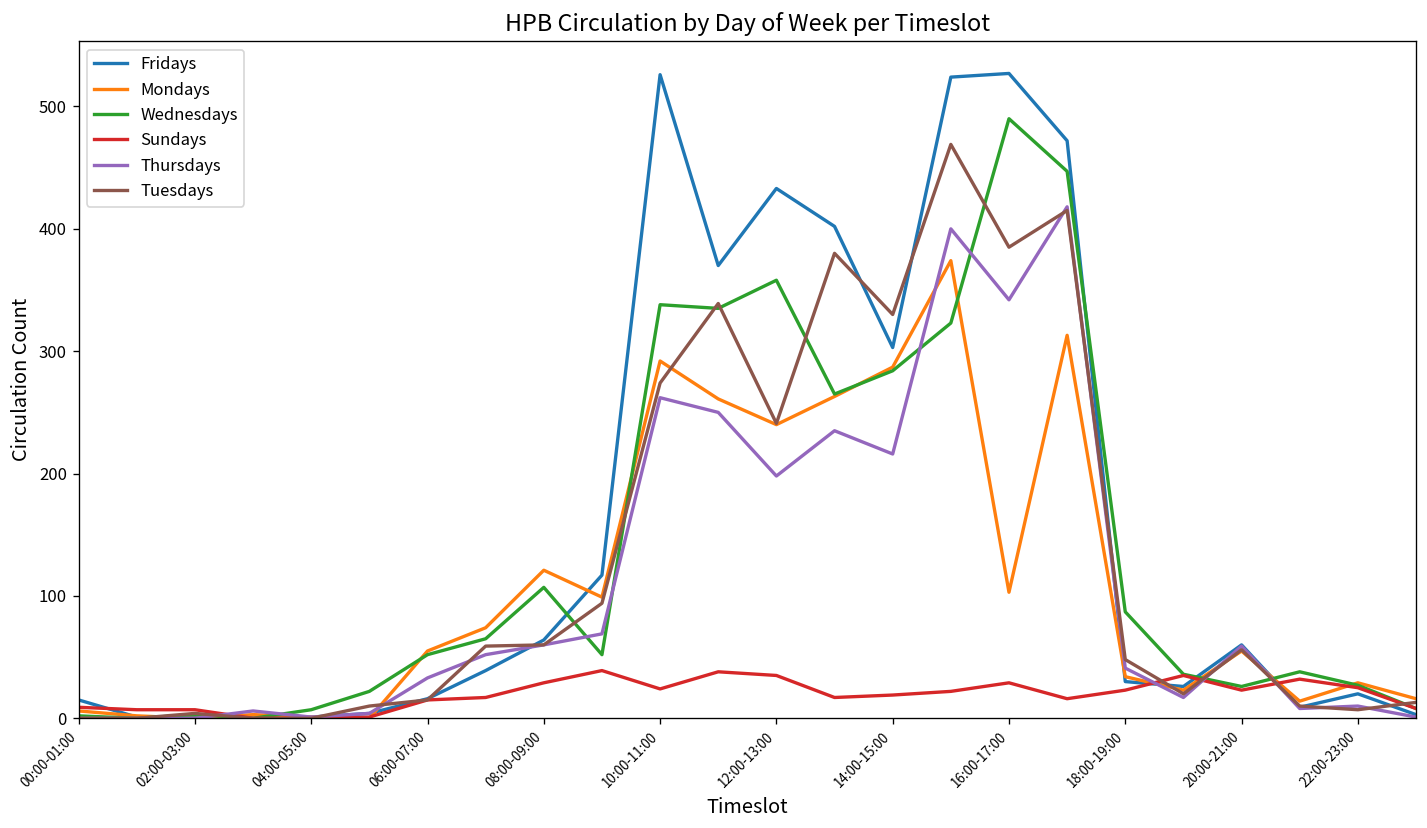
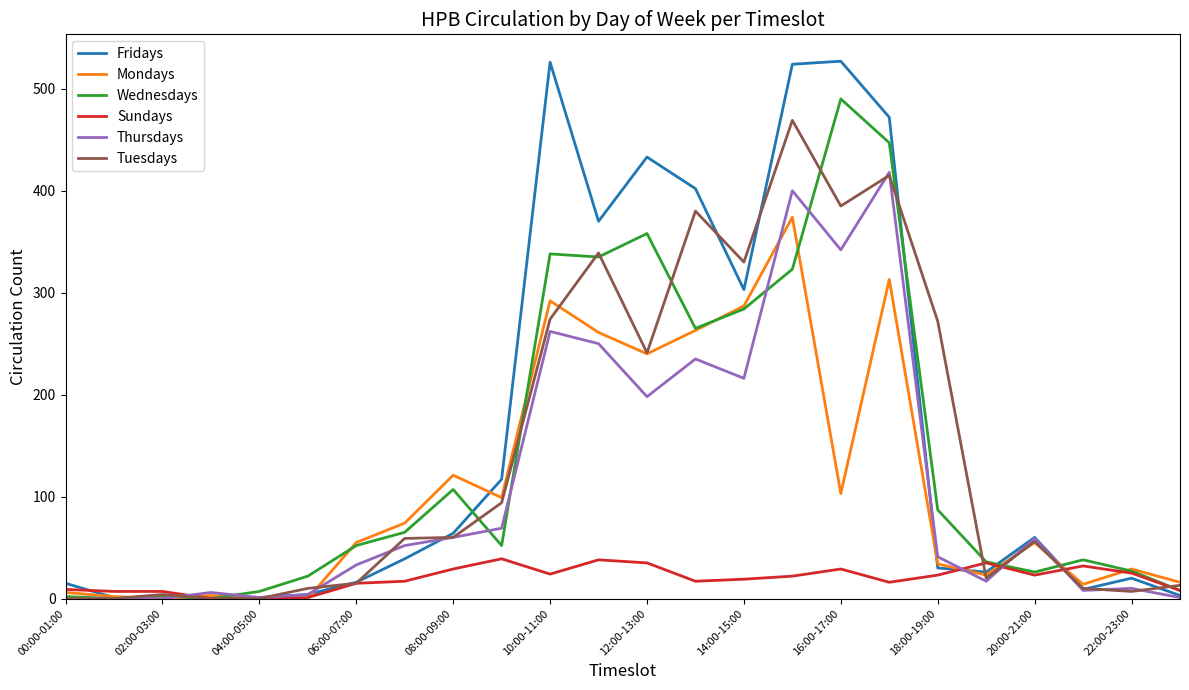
Tuesdays, 18:00-19:00: 48 -> 272
